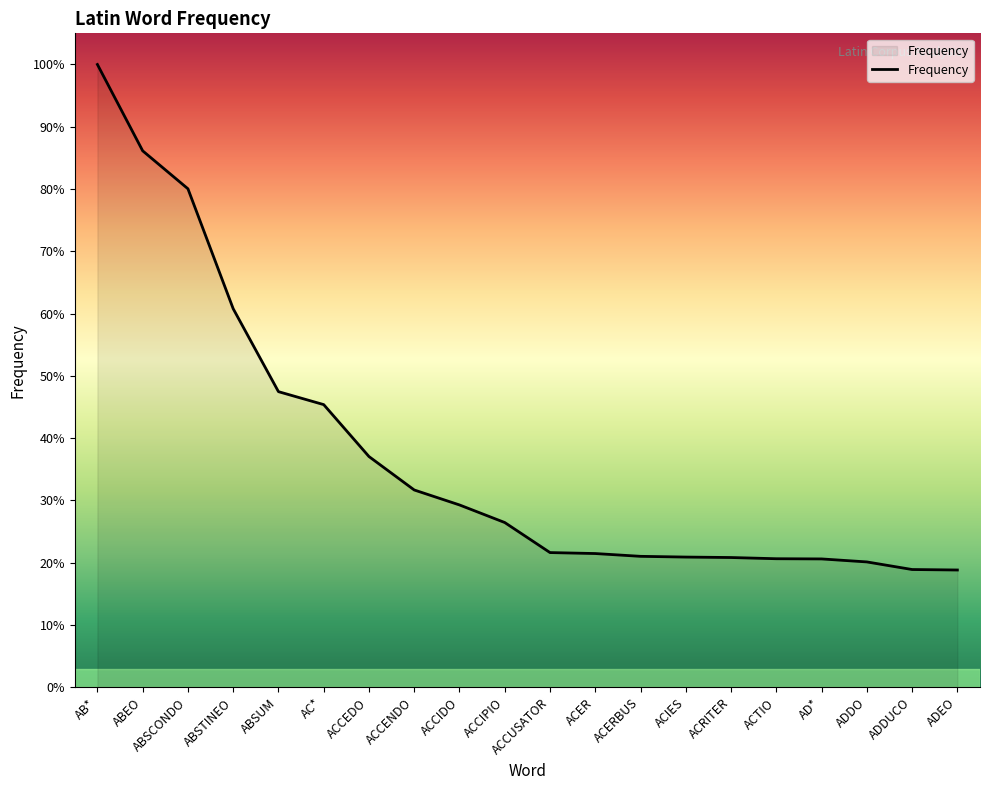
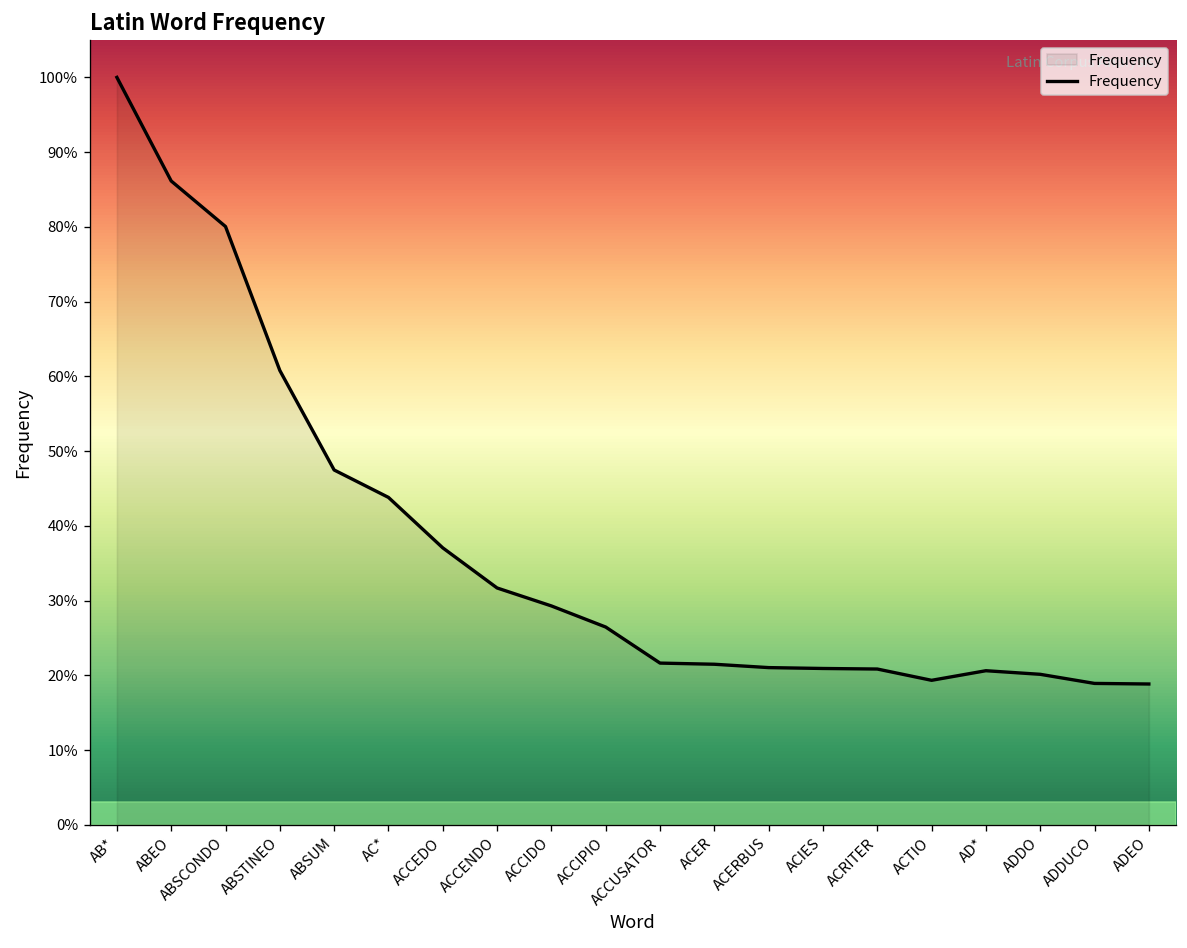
AC*: 45% -> 44%
ACTIO: 21% -> 19%
